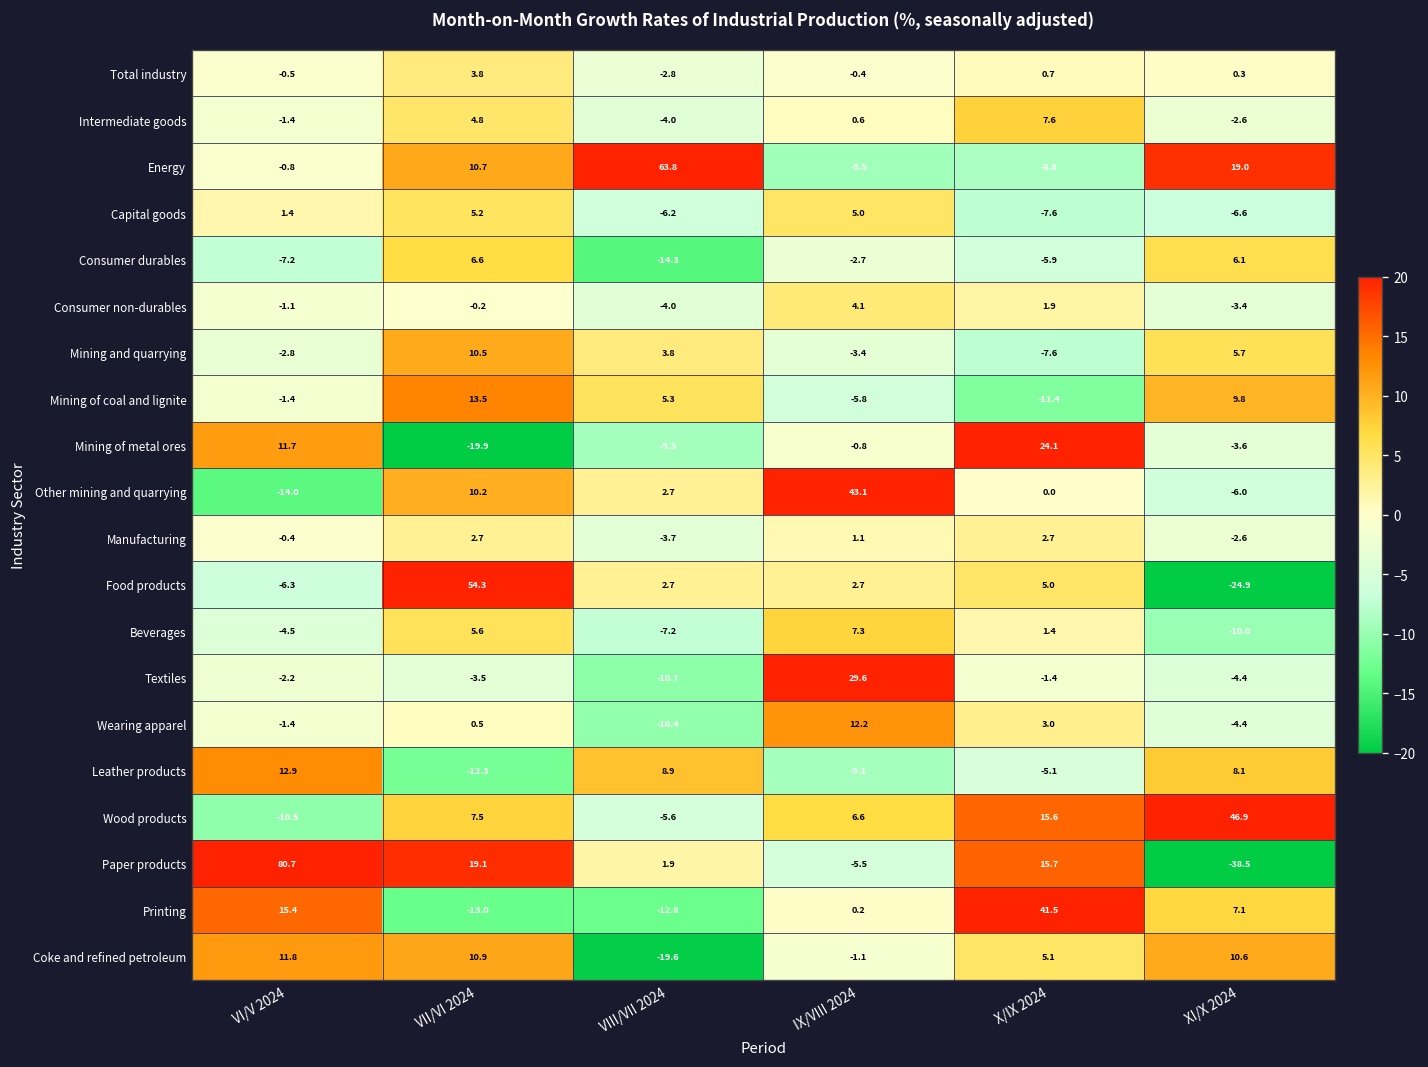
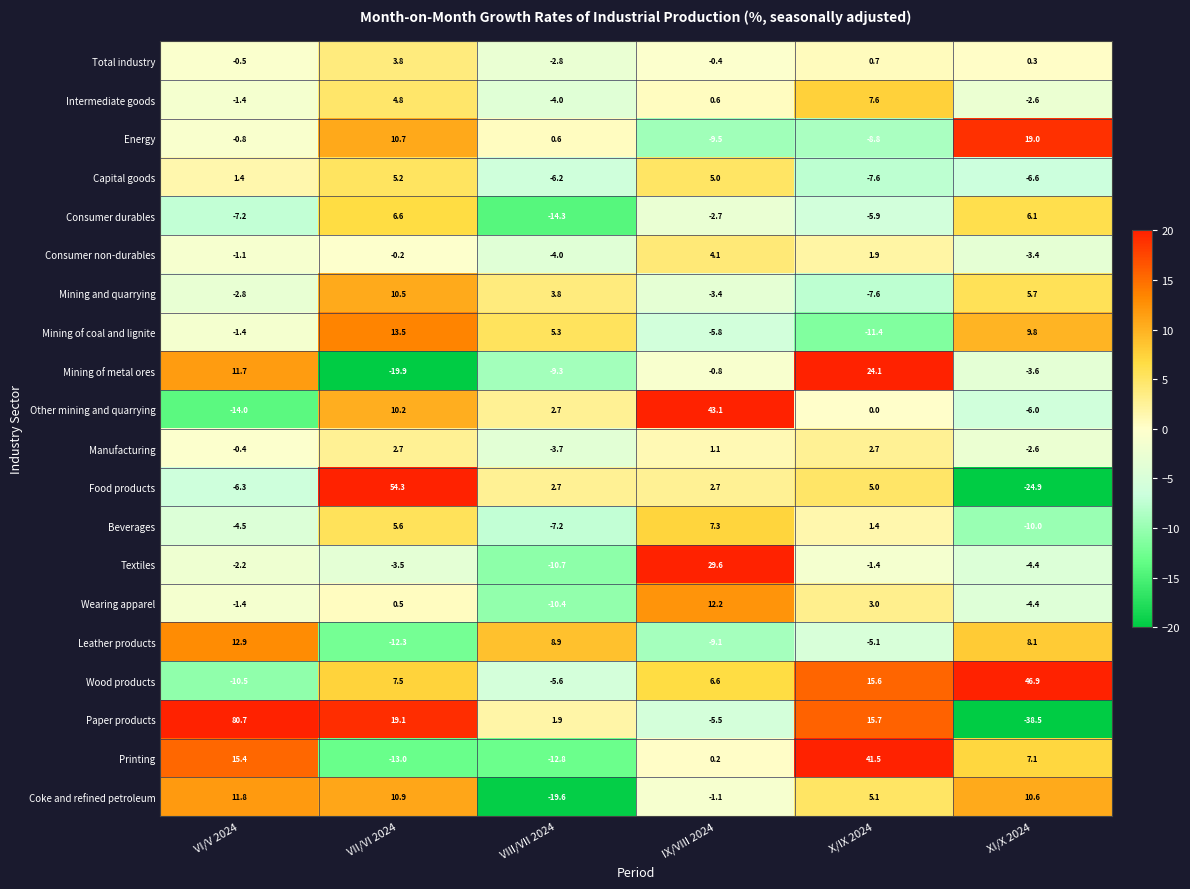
Energy, VIII/VII 2024: 63.8 -> 0.6
